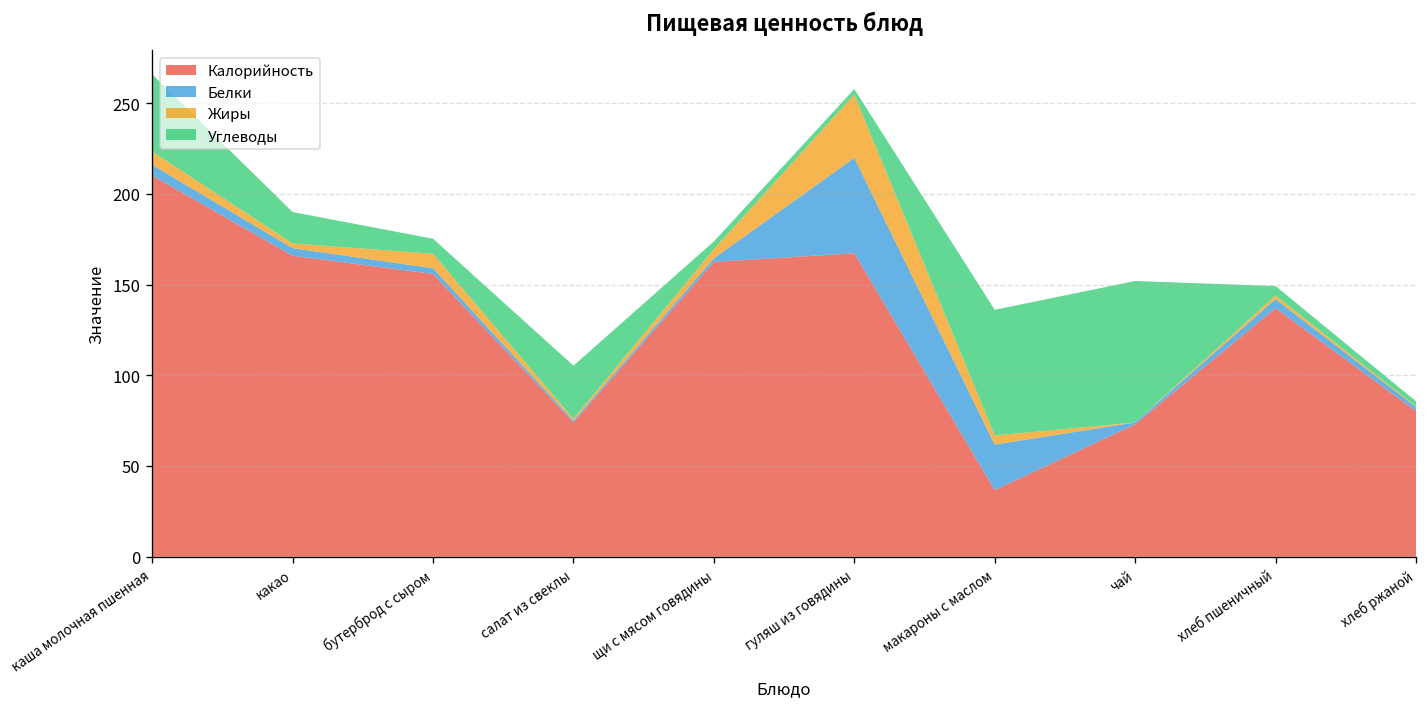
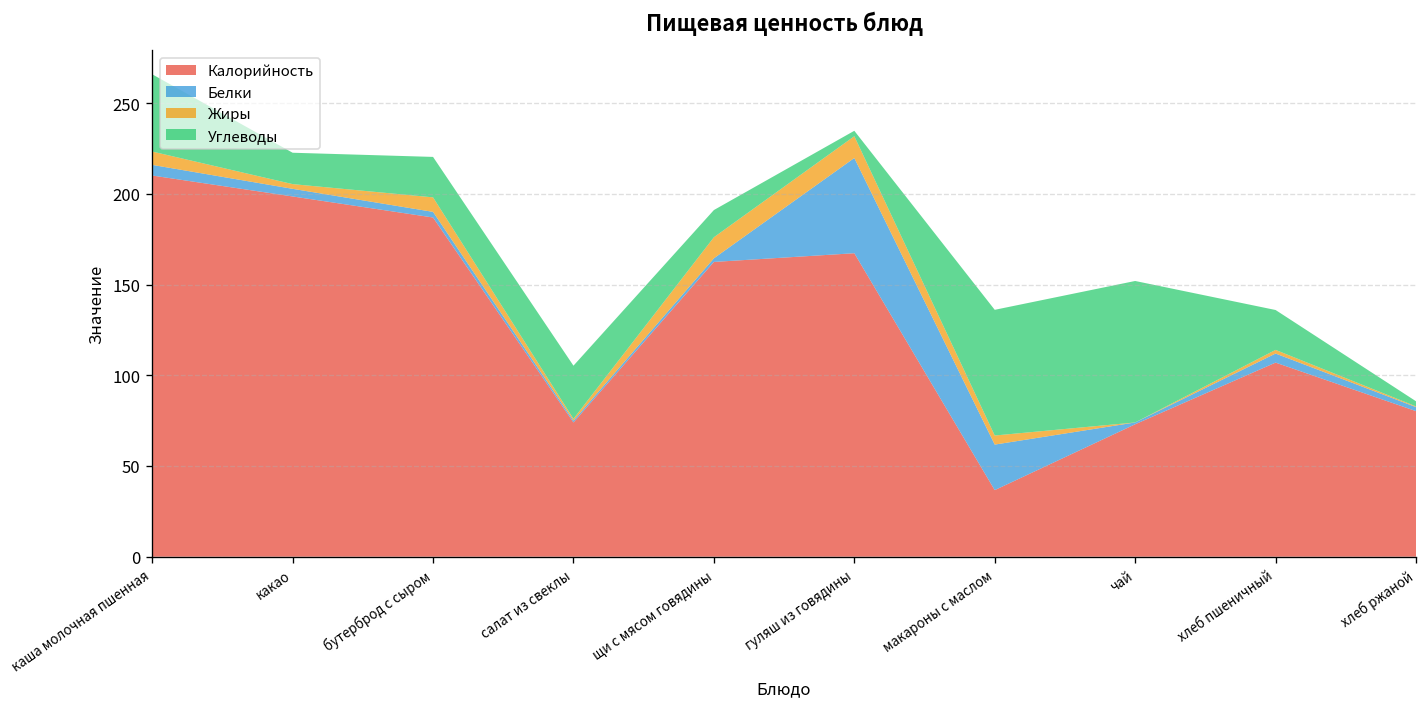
Калорийность, какао: 166 -> 199
Калорийность, бутерброд с сыром: 156 -> 187
Углеводы, бутерброд с сыром: 8 -> 22
Жиры, щи с мясом говядины: 5 -> 12
Углеводы, щи с мясом говядины: 4 -> 15
Жиры, гуляш из говядины: 35 -> 12
Калорийность, хлеб пшеничный: 137 -> 107
Углеводы, хлеб пшеничный: 5 -> 22
